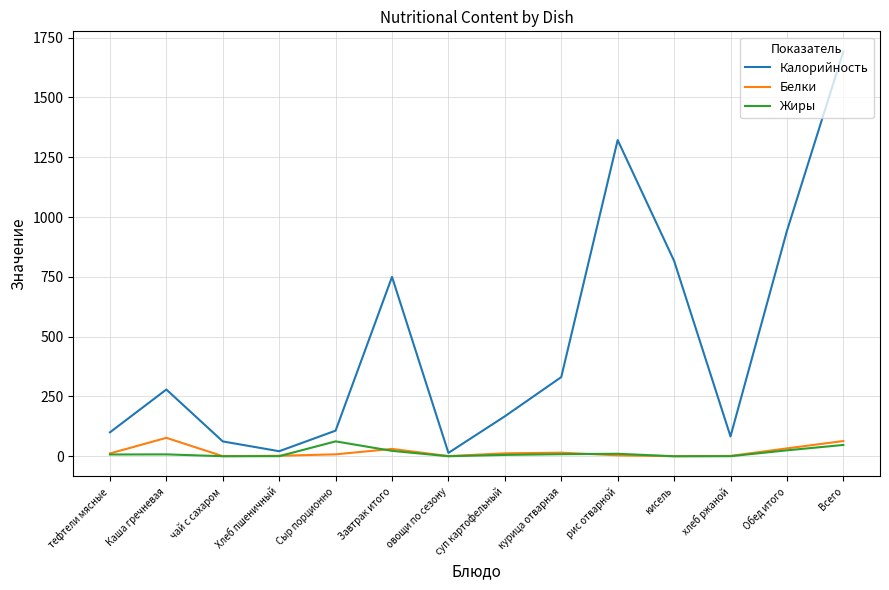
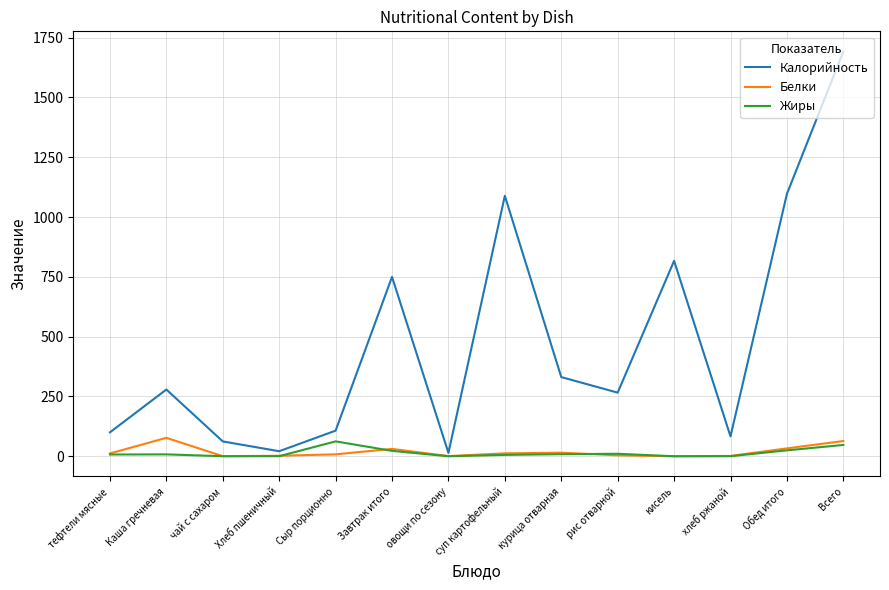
Калорийность, суп картофельный: 170 -> 1090
Калорийность, рис отварной: 1320 -> 270
Калорийность, Обед итого: 940 -> 1100
